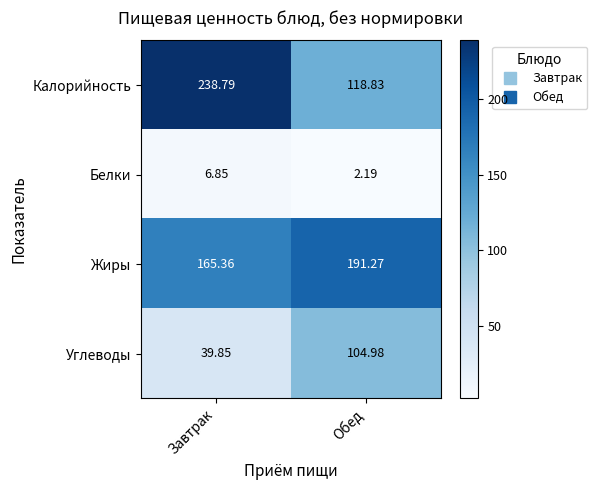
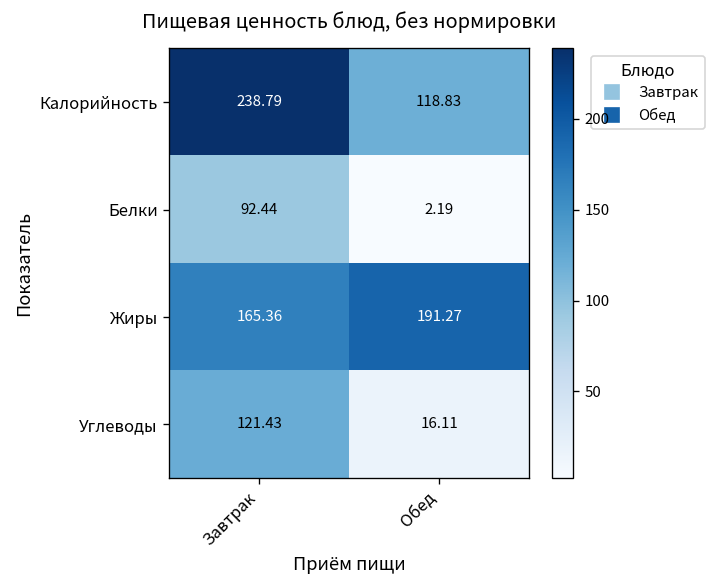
Белки, Завтрак: 6.85 -> 92.44
Углеводы, Завтрак: 39.85 -> 121.43
Углеводы, Обед: 104.98 -> 16.11
